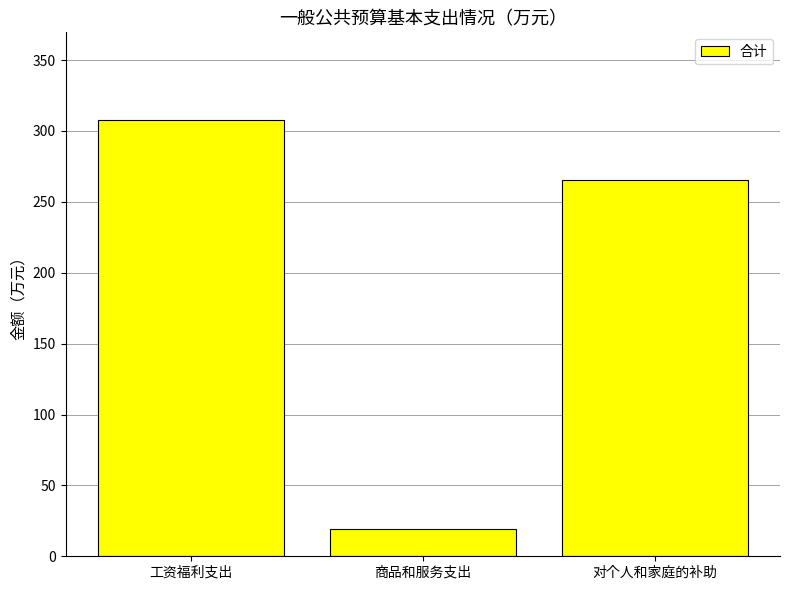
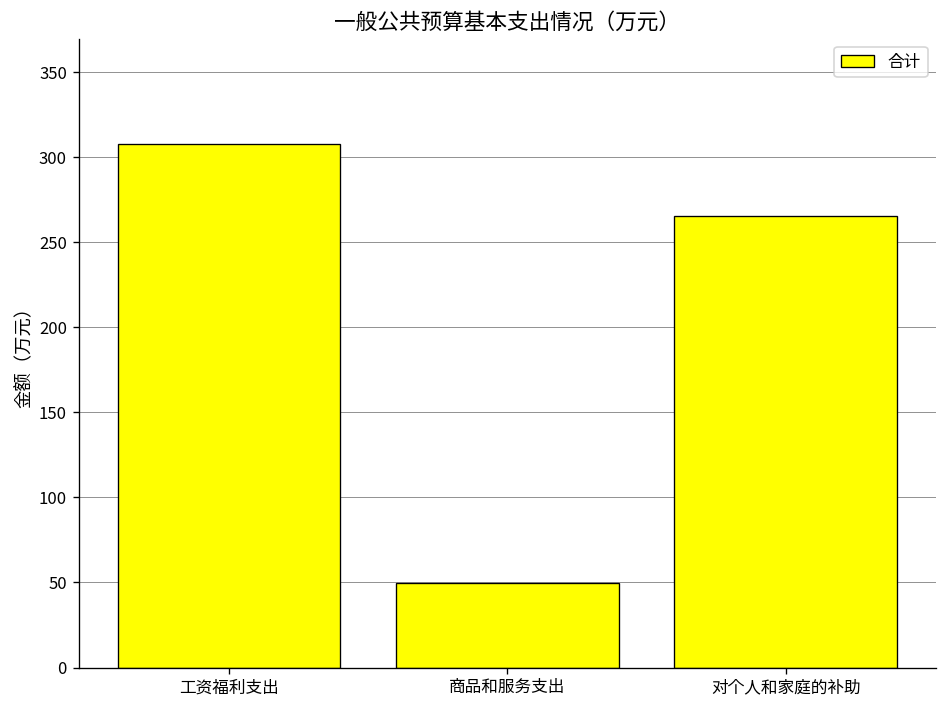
商品和服务支出: 19 -> 50
